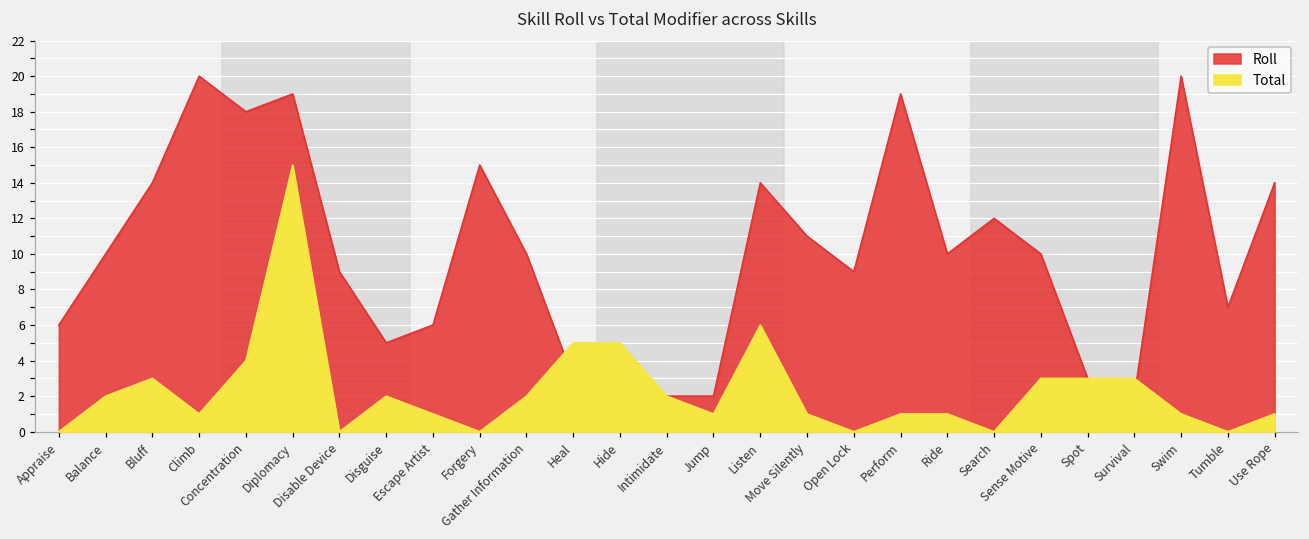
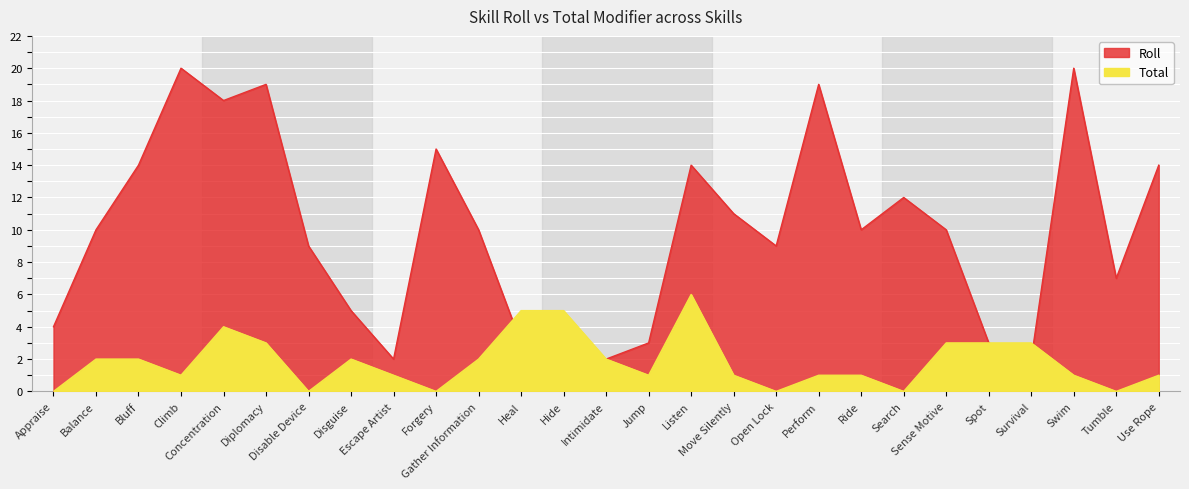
Roll, Appraise: 6 -> 4
Total, Bluff: 3 -> 2
Total, Diplomacy: 15 -> 3
Roll, Escape Artist: 6 -> 2
Roll, Jump: 2 -> 3
